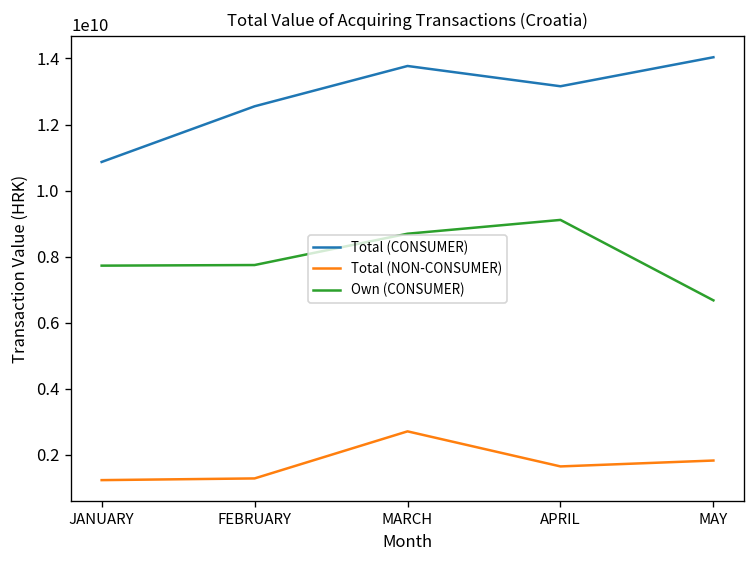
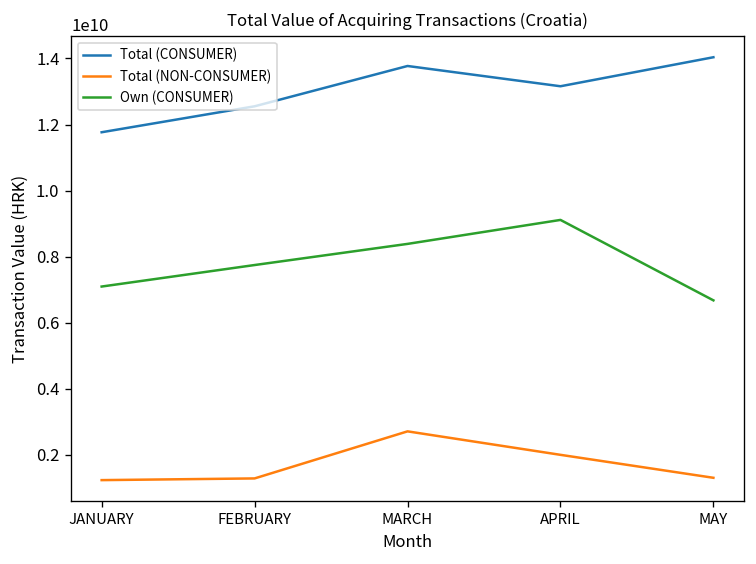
Total (CONSUMER), JANUARY: 10900000000 -> 11800000000
Own (CONSUMER), JANUARY: 7700000000 -> 7100000000
Own (CONSUMER), MARCH: 8700000000 -> 8400000000
Total (NON-CONSUMER), APRIL: 1600000000 -> 2000000000
Total (NON-CONSUMER), MAY: 1800000000 -> 1300000000
